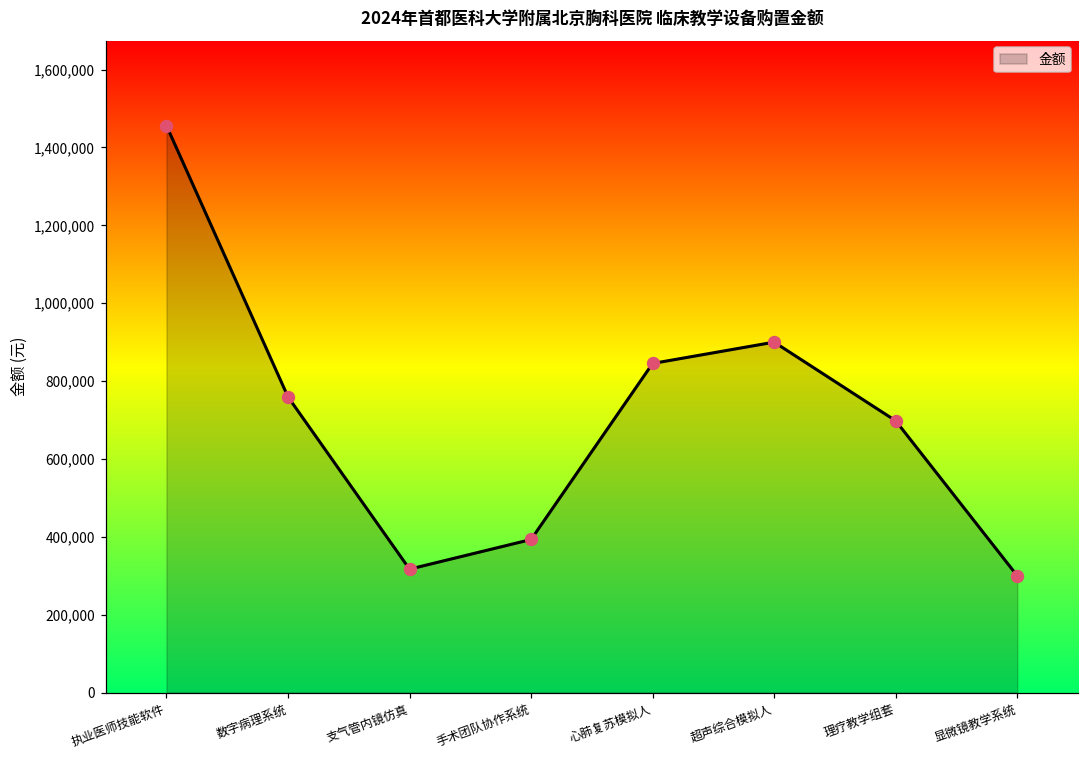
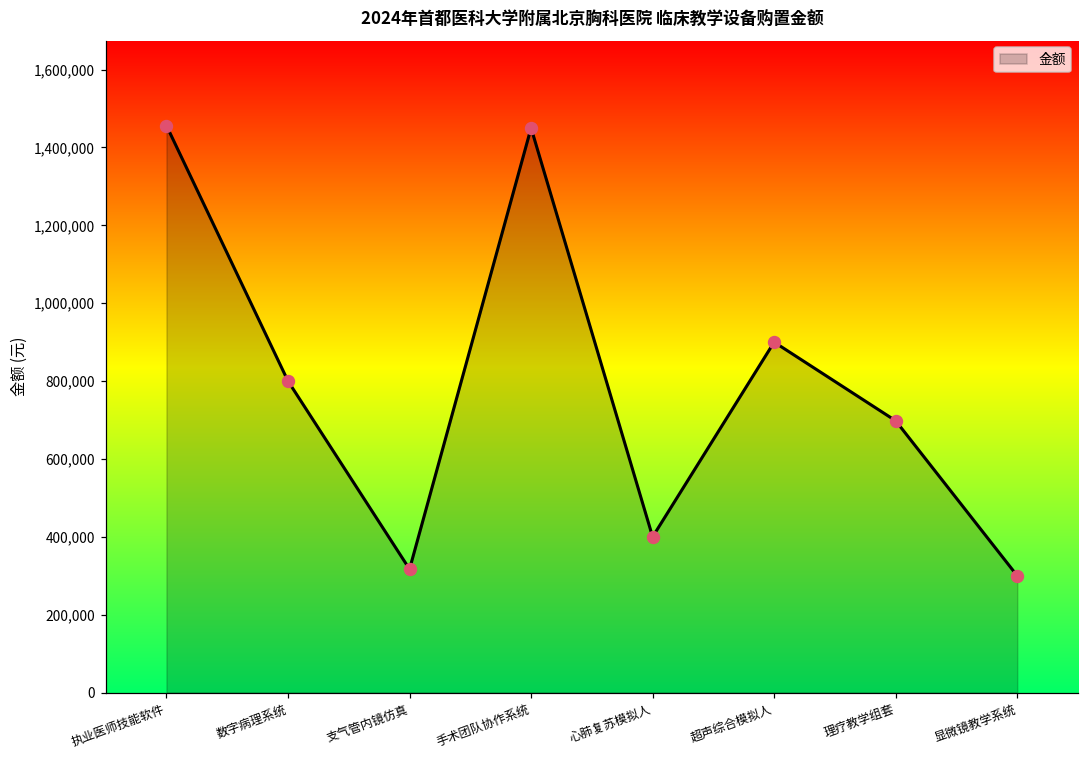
数字病理系统: 760,000 -> 800,000
手术团队协作系统: 390,000 -> 1,450,000
心肺复苏模拟人: 850,000 -> 400,000
